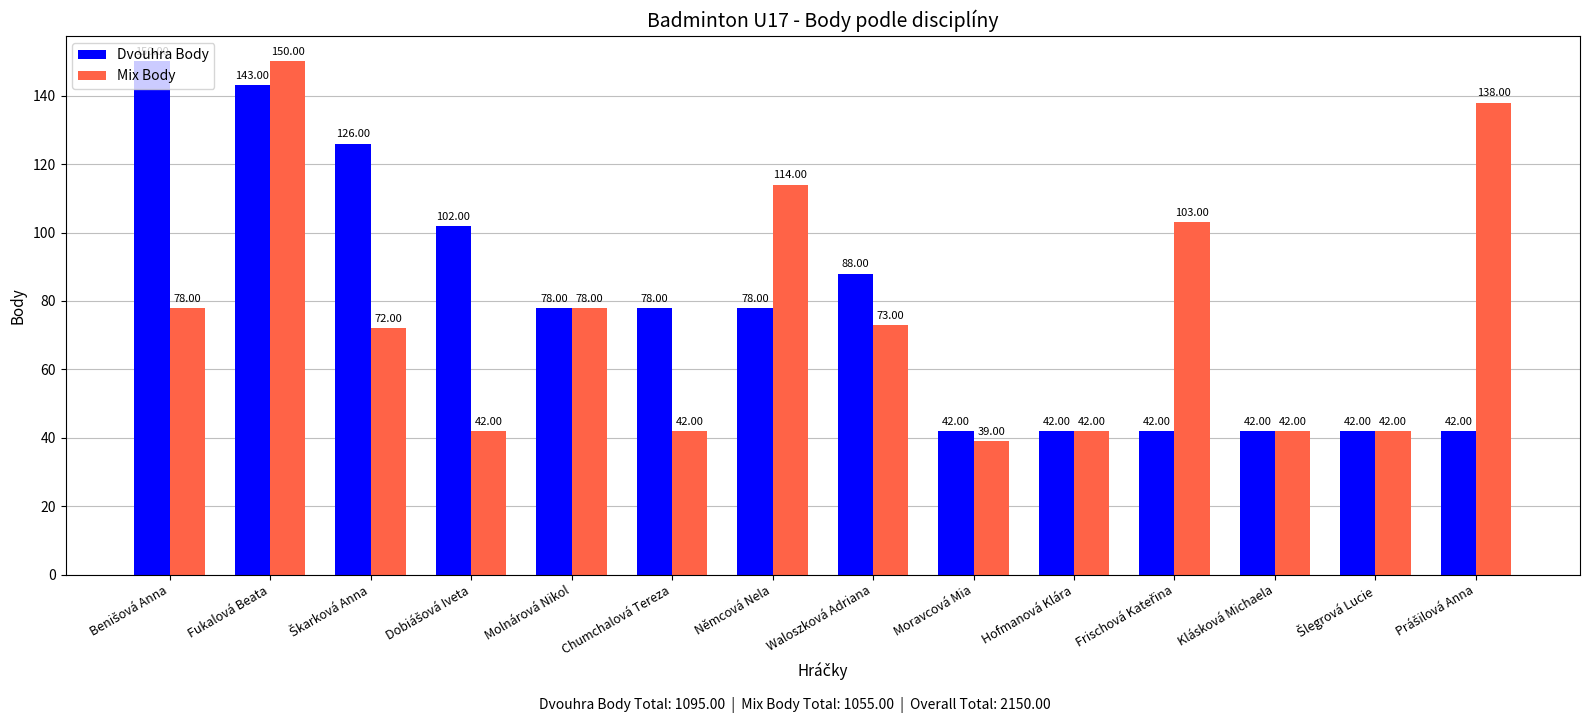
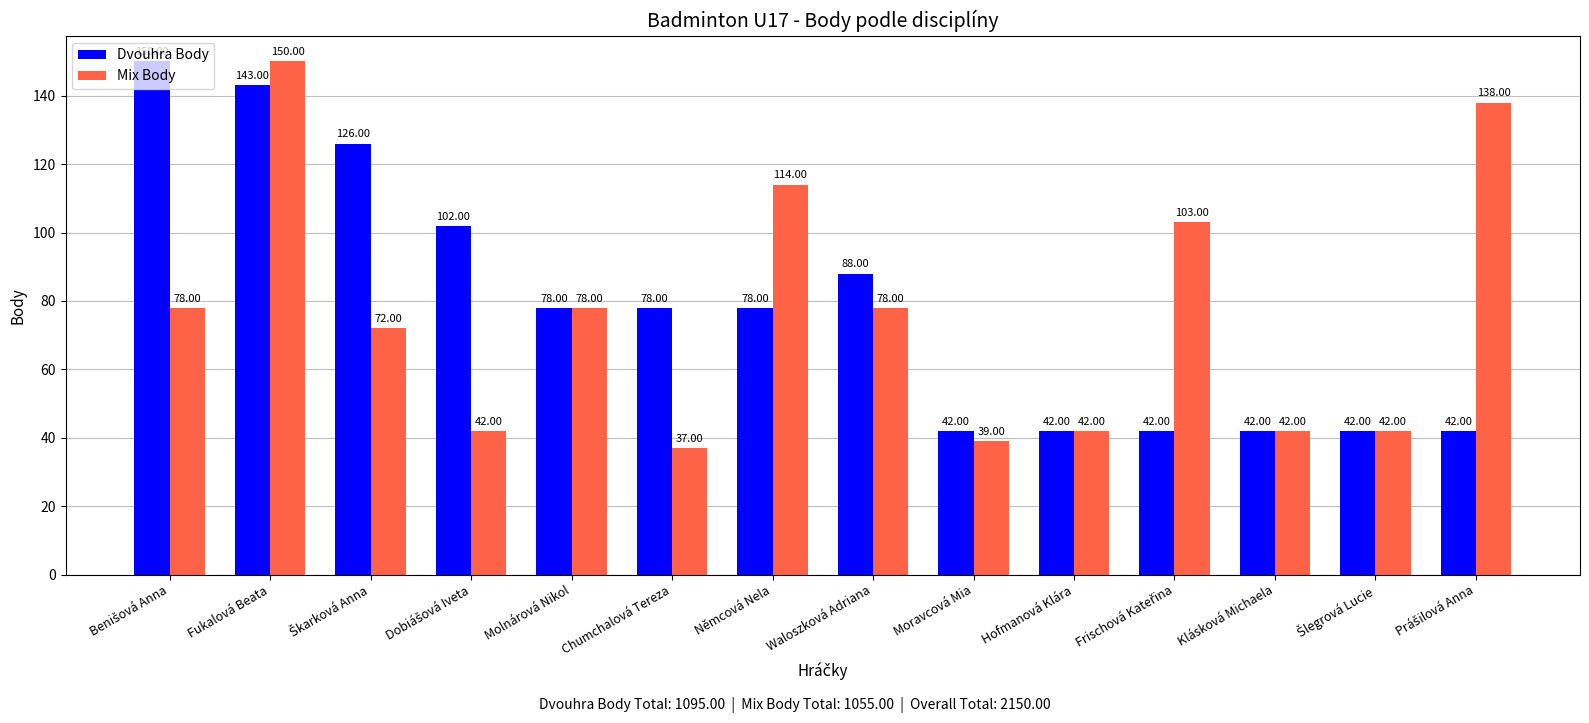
Mix Body, Chumchalová Tereza: 42.00 -> 37.00
Mix Body, Waloszková Adriana: 73.00 -> 78.00
